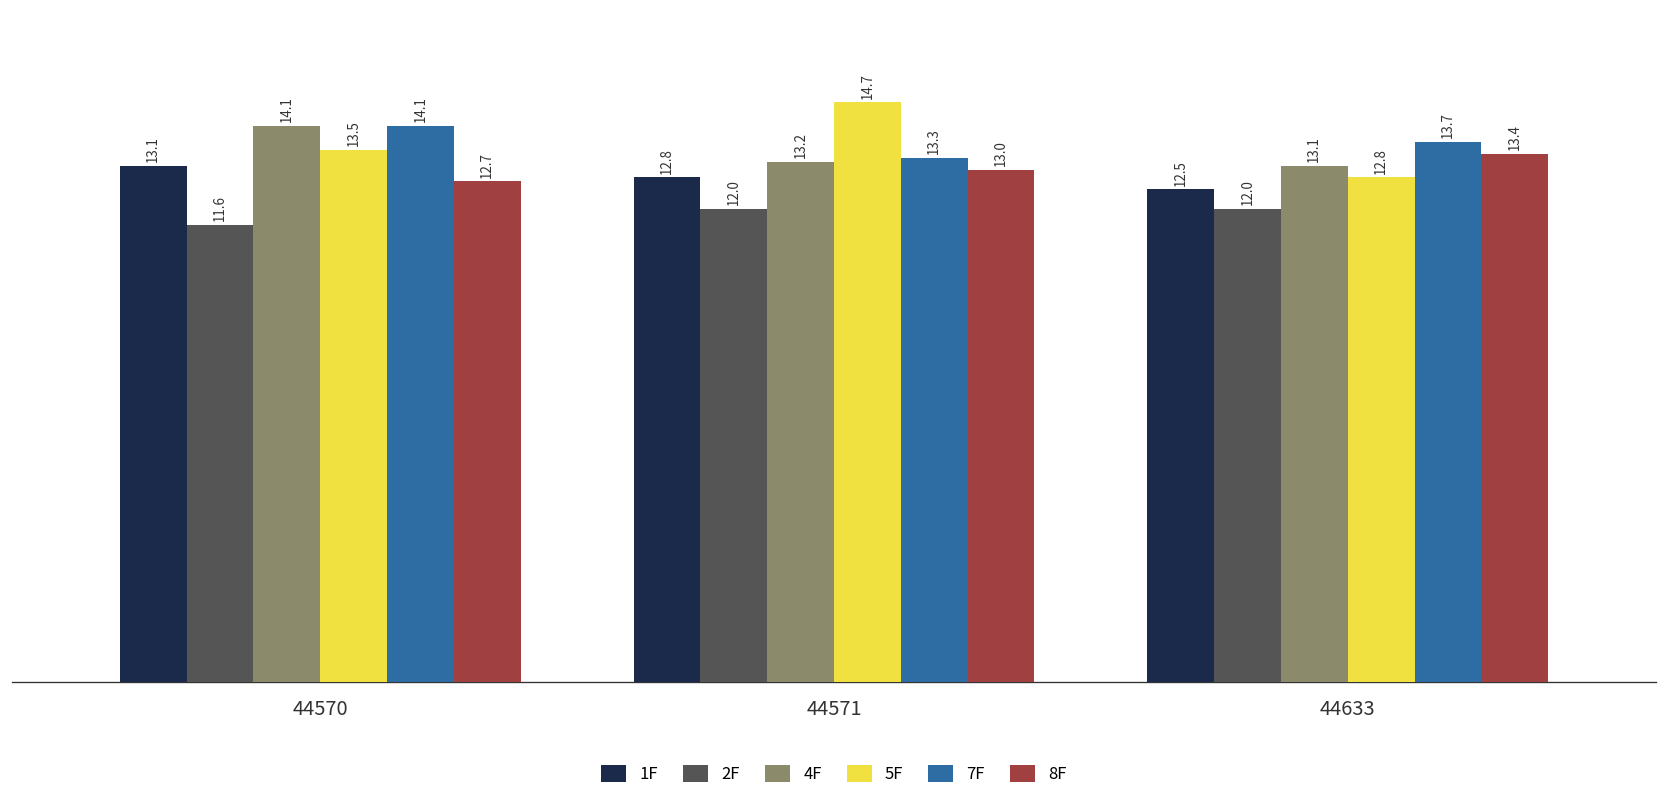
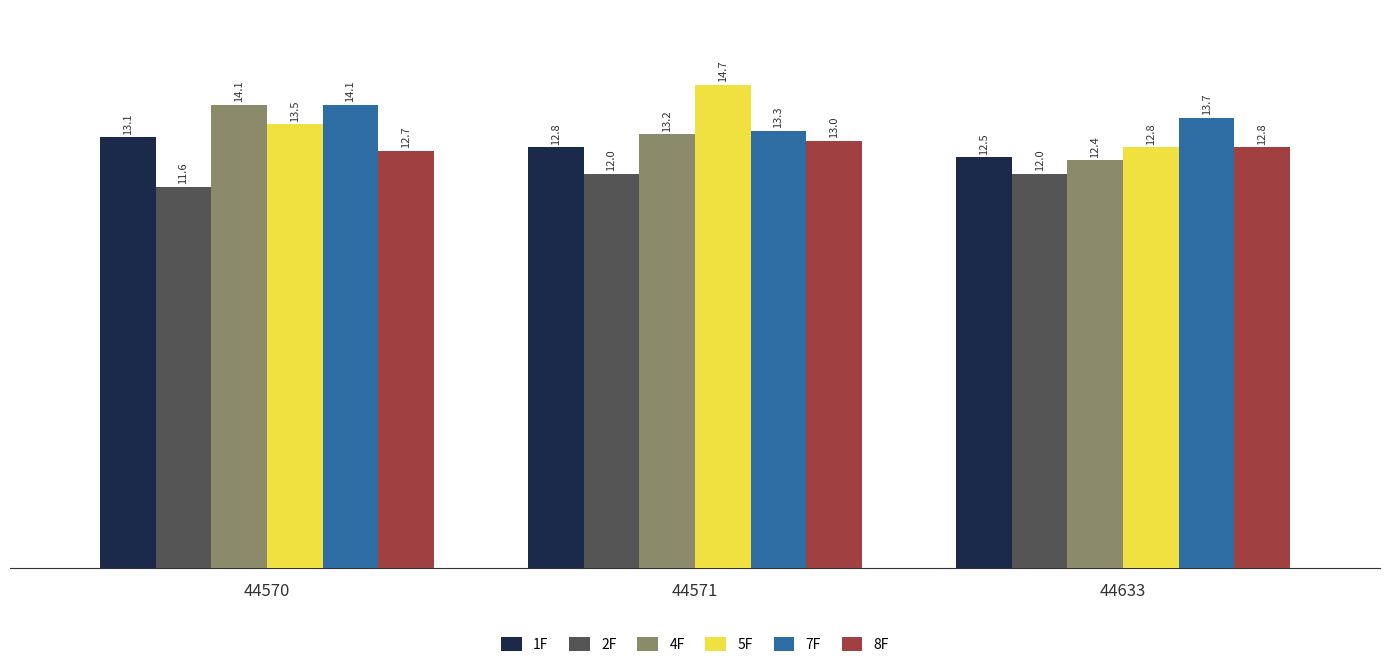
4F, 44633: 13.1 -> 12.4
8F, 44633: 13.4 -> 12.8
